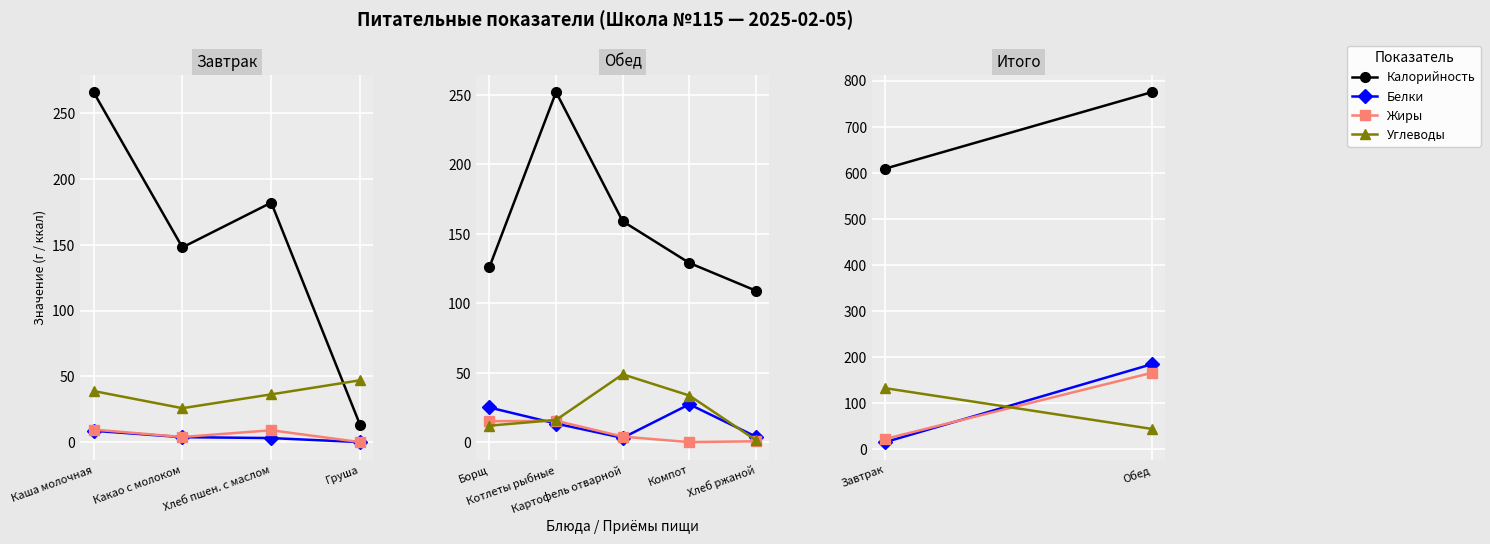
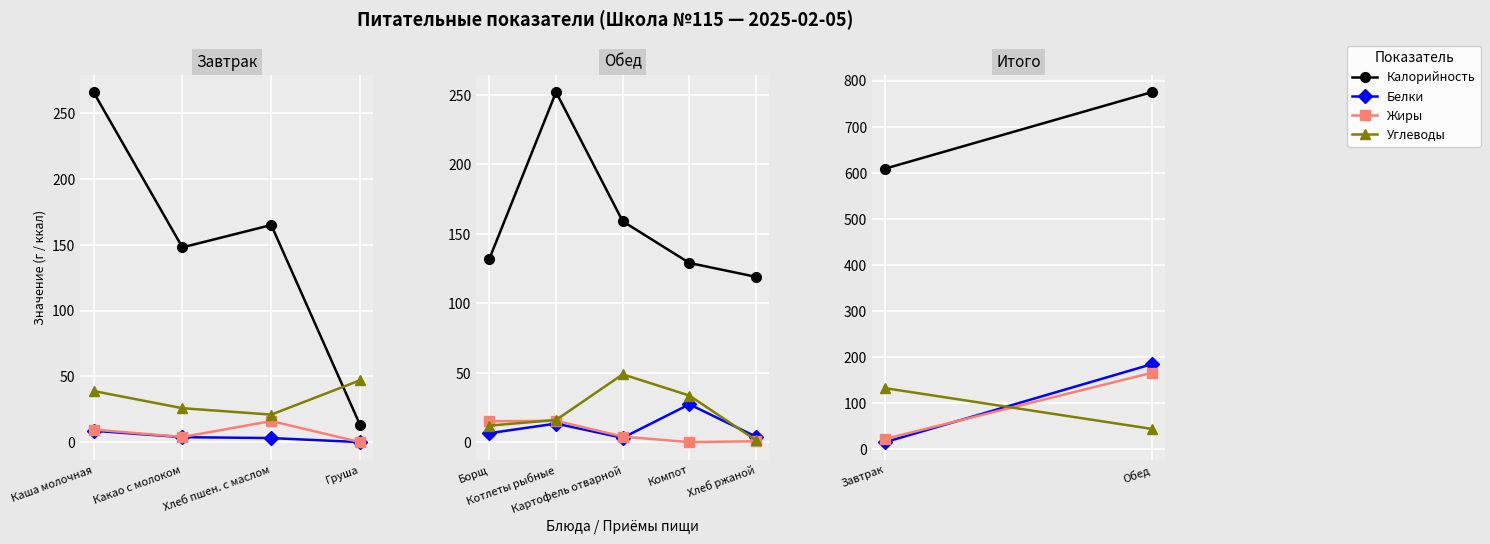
Завтрак, Калорийность, Хлеб пшен. с маслом: 182 -> 165
Завтрак, Жиры, Хлеб пшен. с маслом: 9 -> 16
Завтрак, Углеводы, Хлеб пшен. с маслом: 36 -> 21
Обед, Калорийность, Борщ: 126 -> 132
Обед, Белки, Борщ: 25 -> 6
Обед, Калорийность, Хлеб ржаной: 109 -> 119
